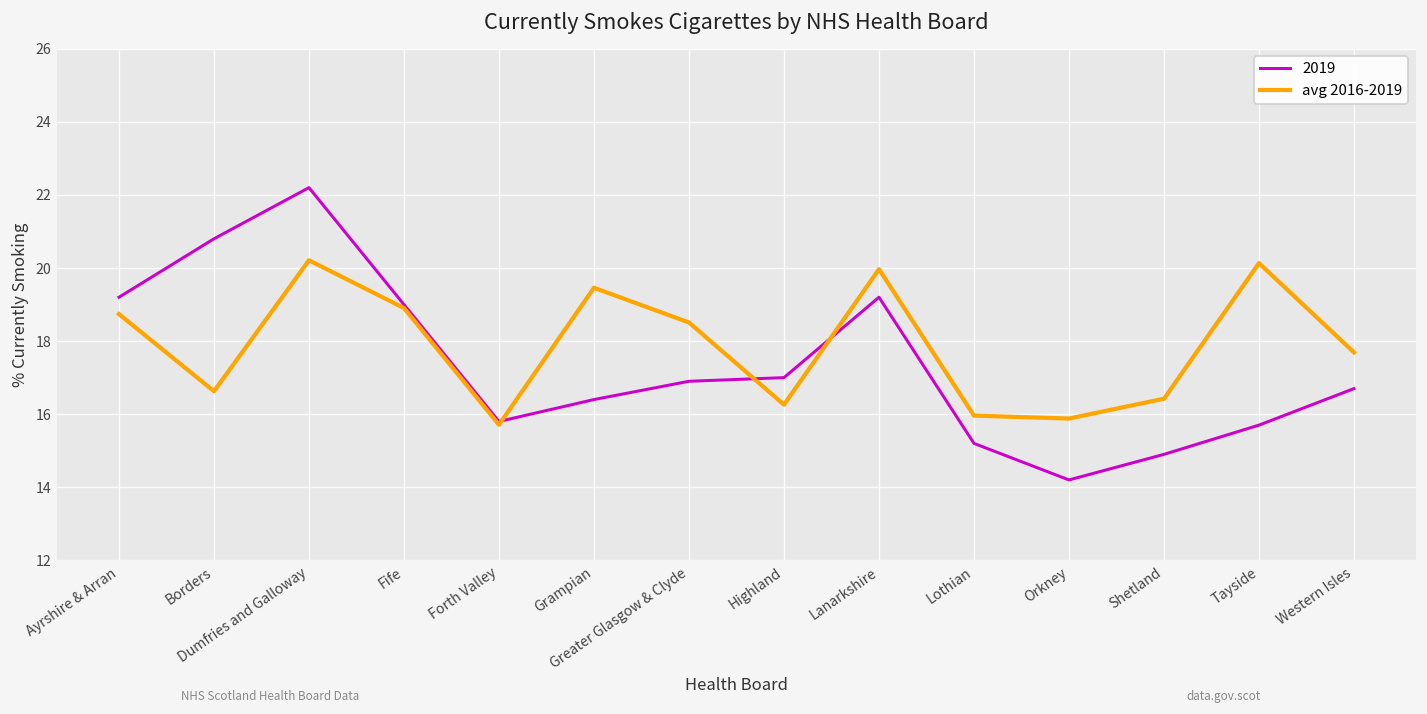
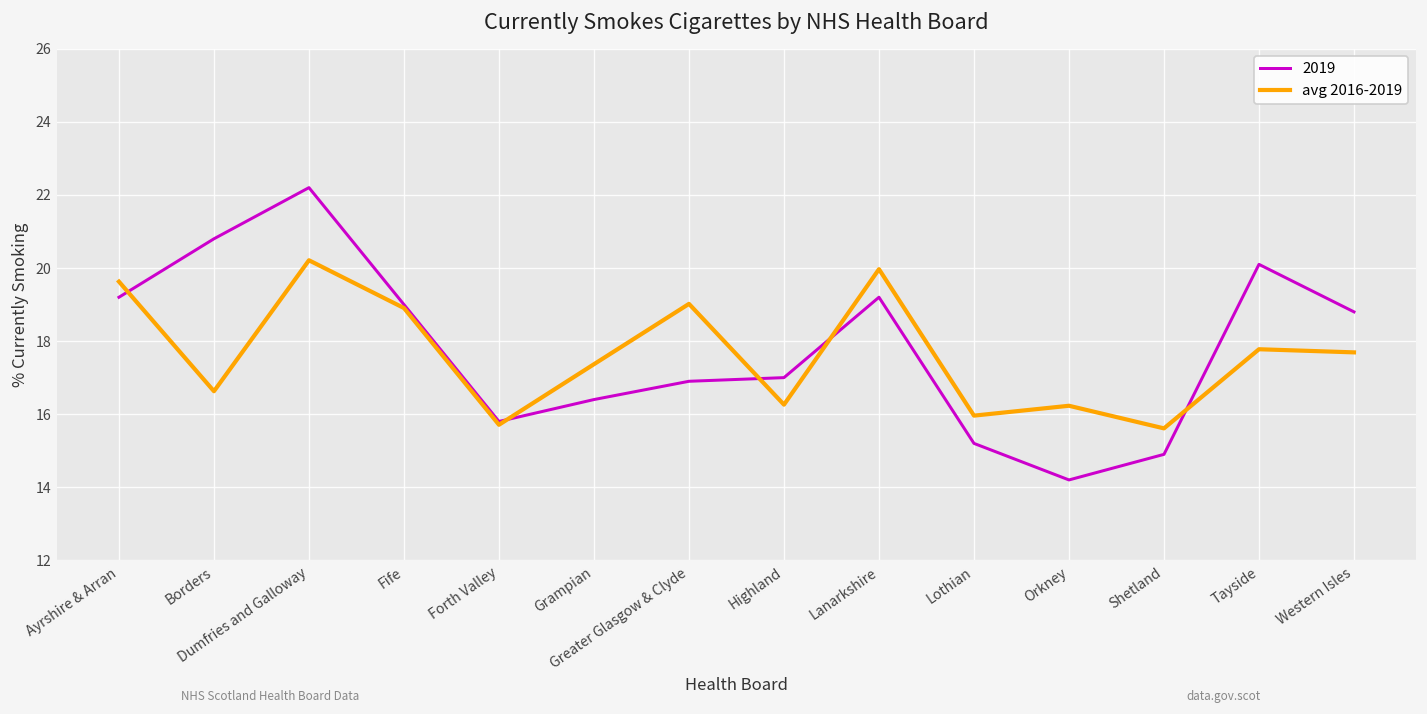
avg 2016-2019, Ayrshire & Arran: 18.7 -> 19.6
avg 2016-2019, Grampian: 19.5 -> 17.4
avg 2016-2019, Greater Glasgow & Clyde: 18.5 -> 19.0
avg 2016-2019, Orkney: 15.9 -> 16.2
avg 2016-2019, Shetland: 16.4 -> 15.6
2019, Tayside: 15.7 -> 20.1
avg 2016-2019, Tayside: 20.1 -> 17.8
2019, Western Isles: 16.7 -> 18.8
